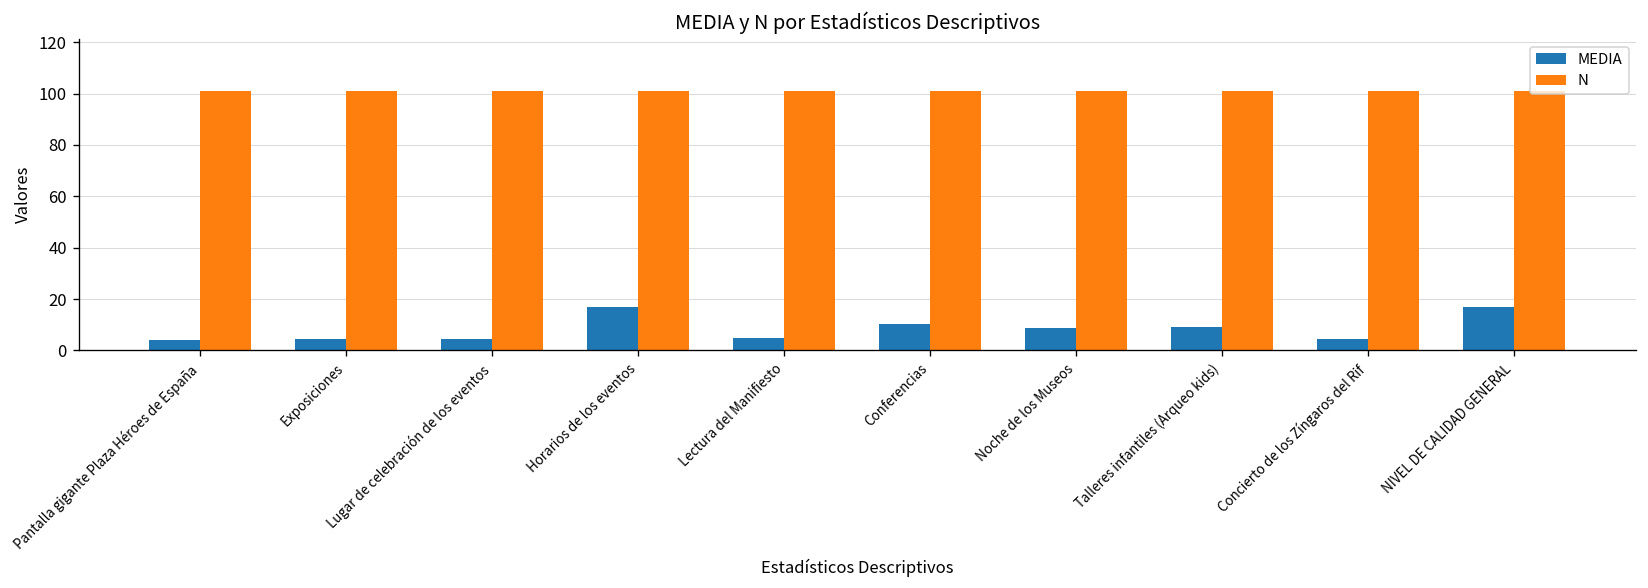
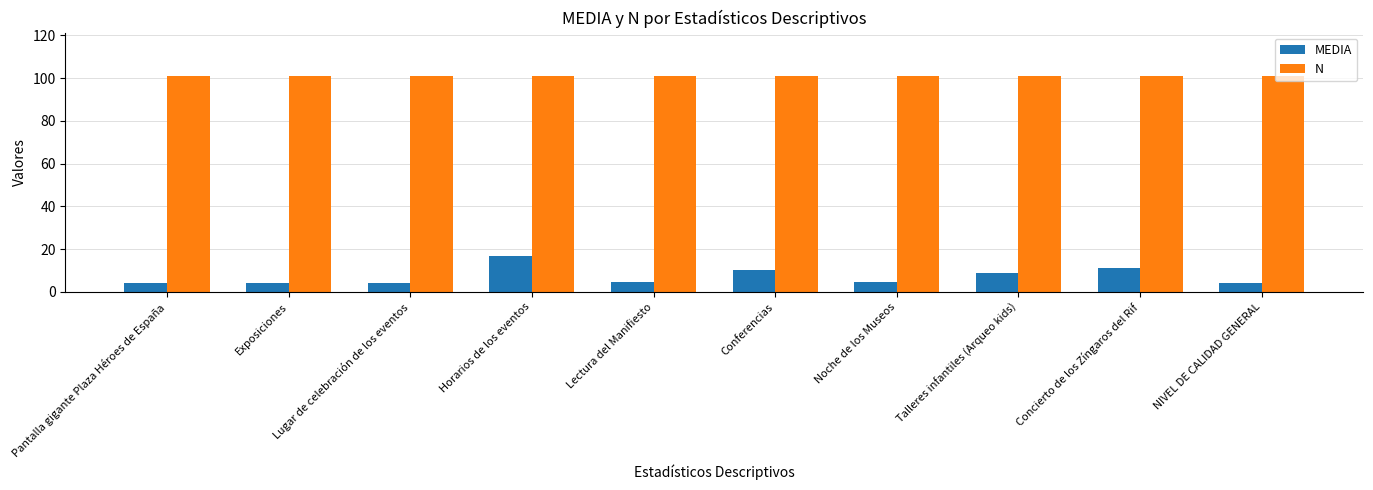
MEDIA, Noche de los Museos: 9 -> 5
MEDIA, Concierto de los Zíngaros del Rif: 4 -> 11
MEDIA, NIVEL DE CALIDAD GENERAL: 17 -> 4
